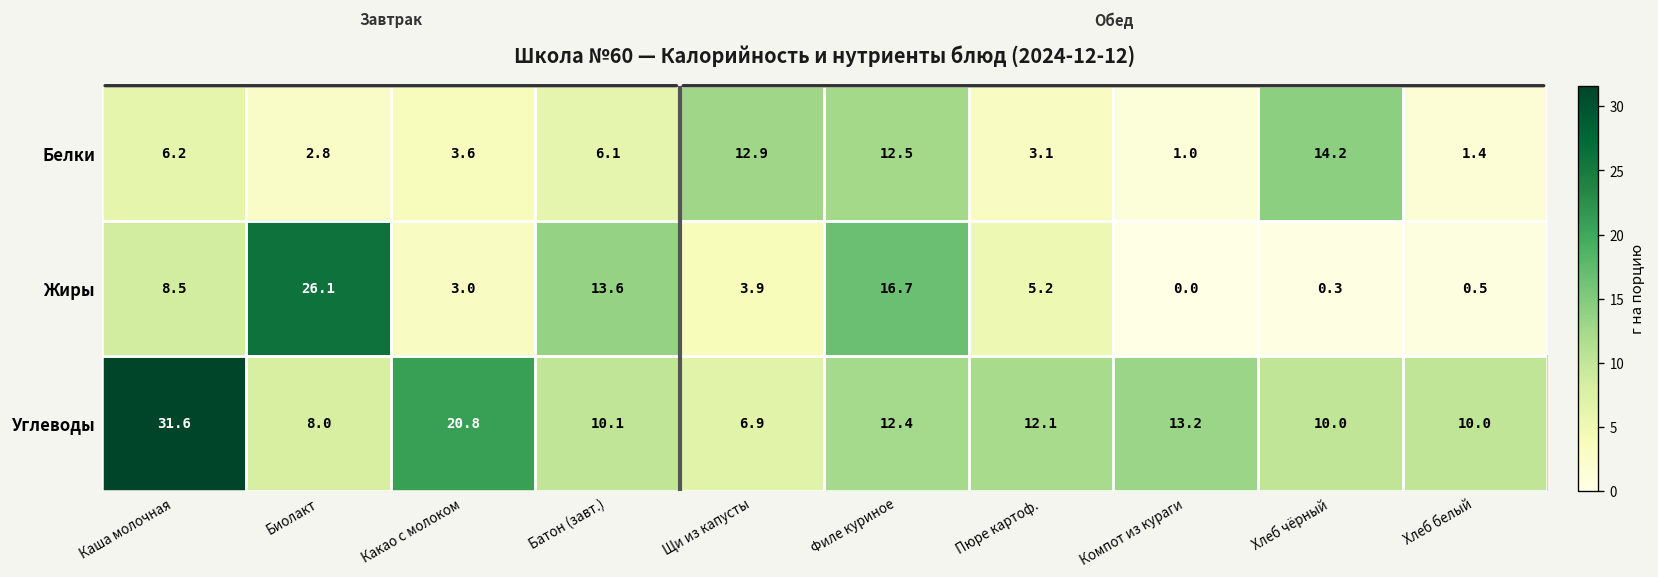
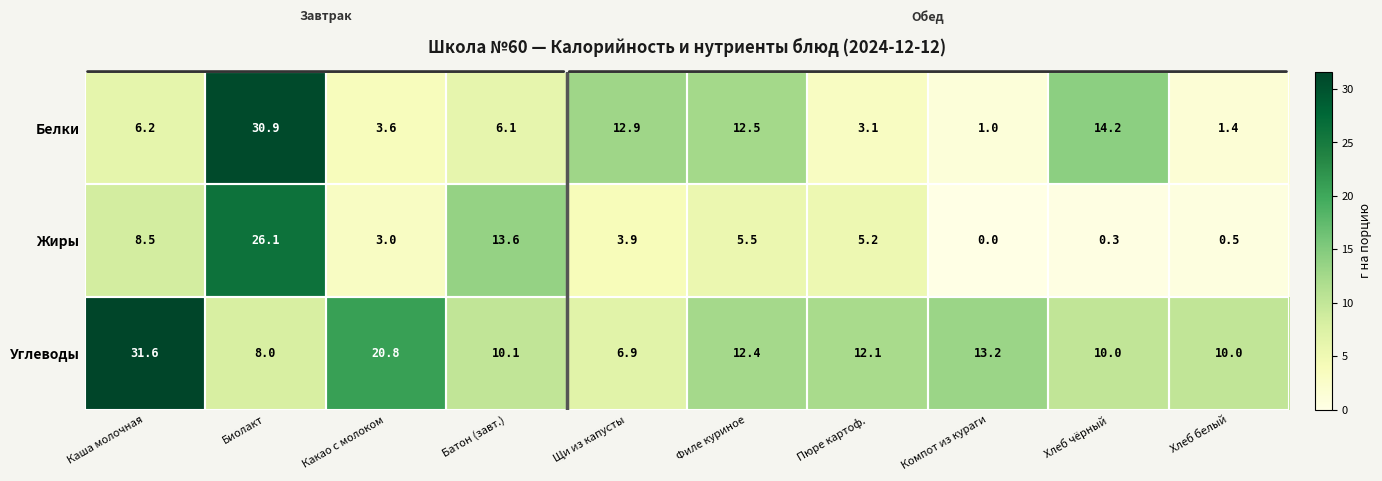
Белки, Биолакт: 2.8 -> 30.9
Жиры, Филе куриное: 16.7 -> 5.5
